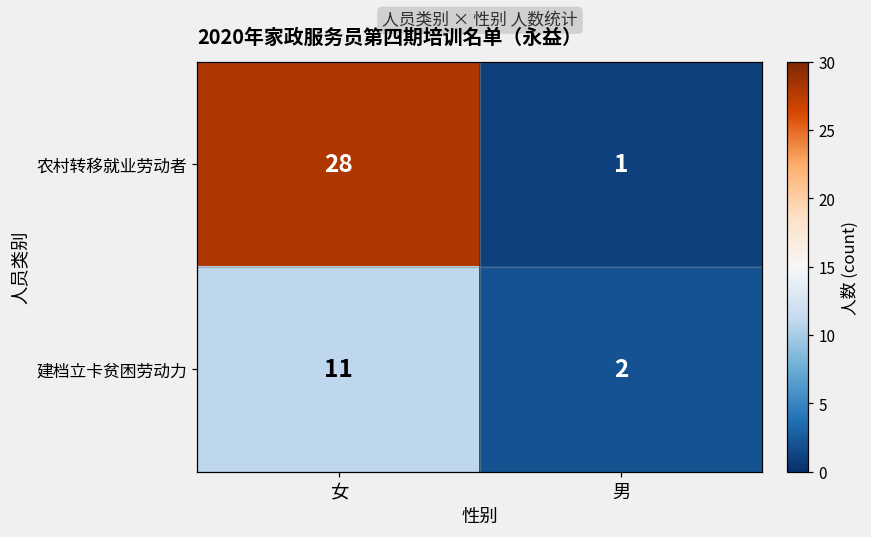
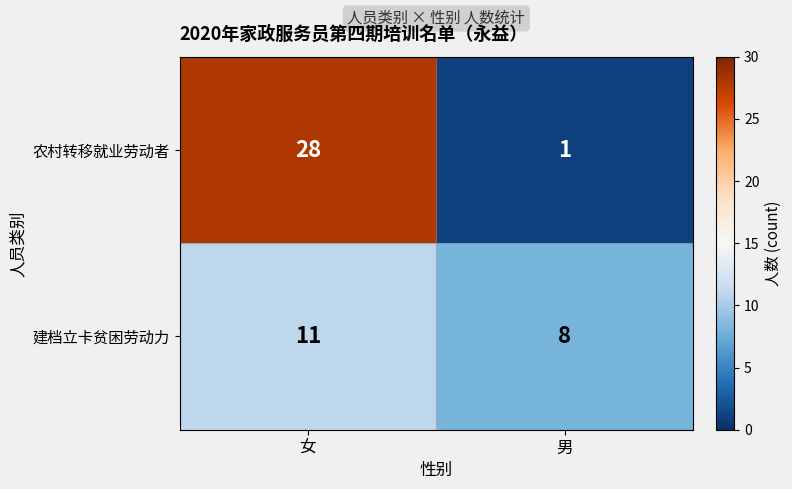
建档立卡贫困劳动力, 男: 2 -> 8
